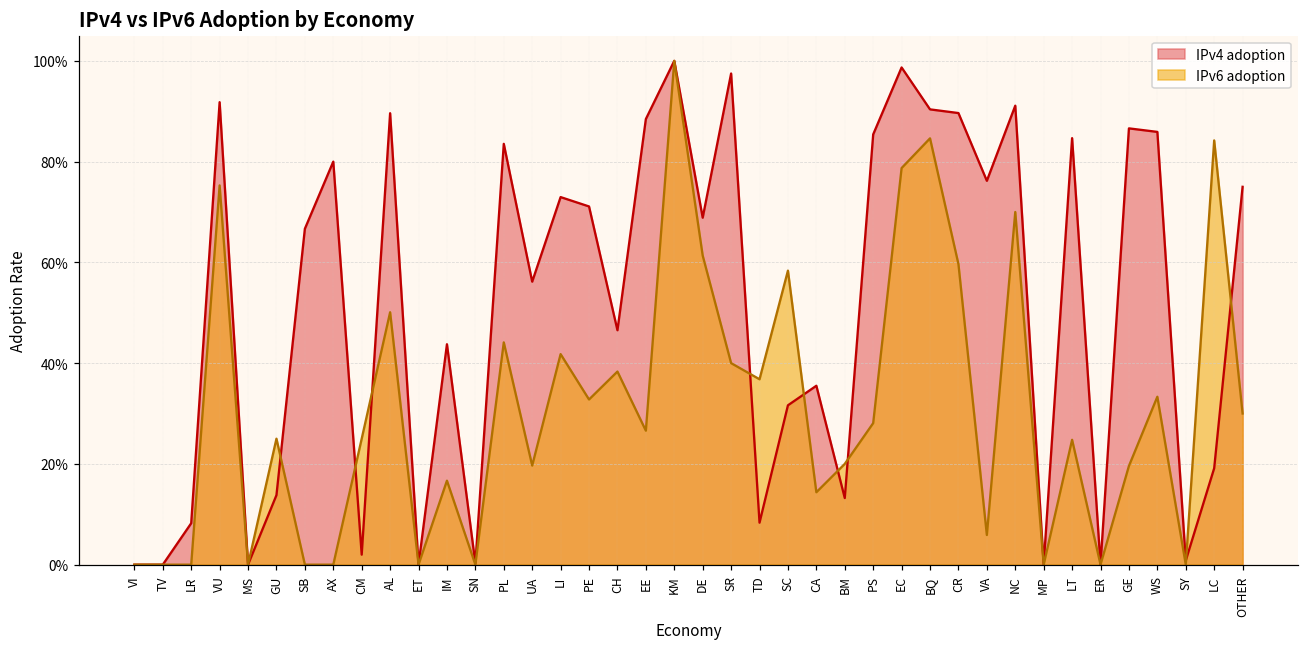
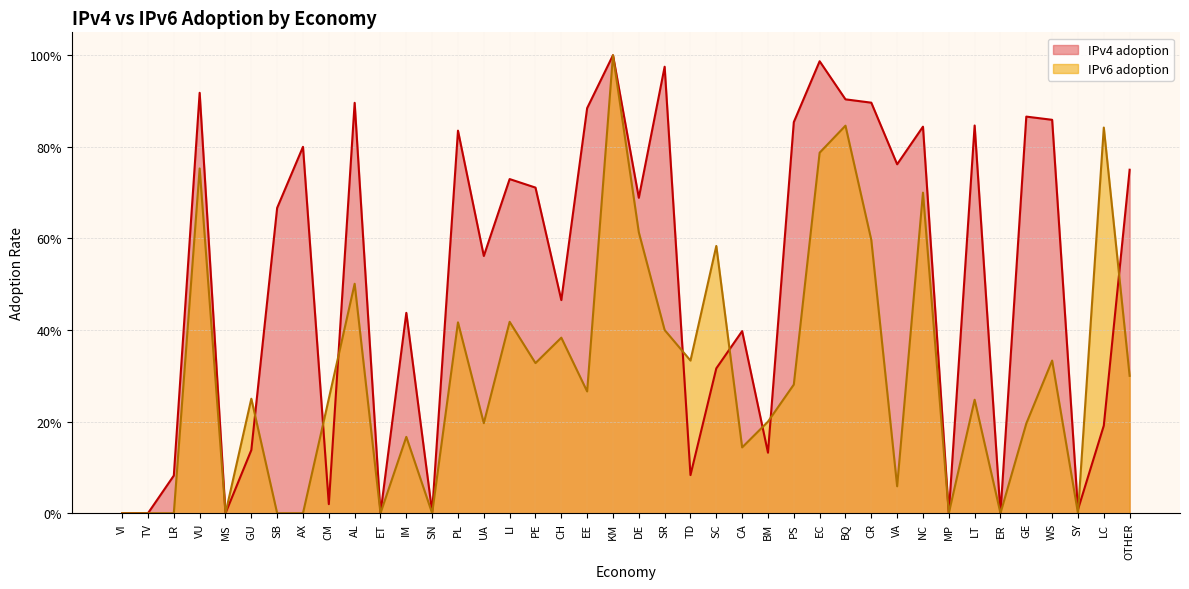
IPv6 adoption, PL: 44% -> 42%
IPv6 adoption, TD: 37% -> 33%
IPv4 adoption, CA: 36% -> 40%
IPv4 adoption, NC: 91% -> 84%
